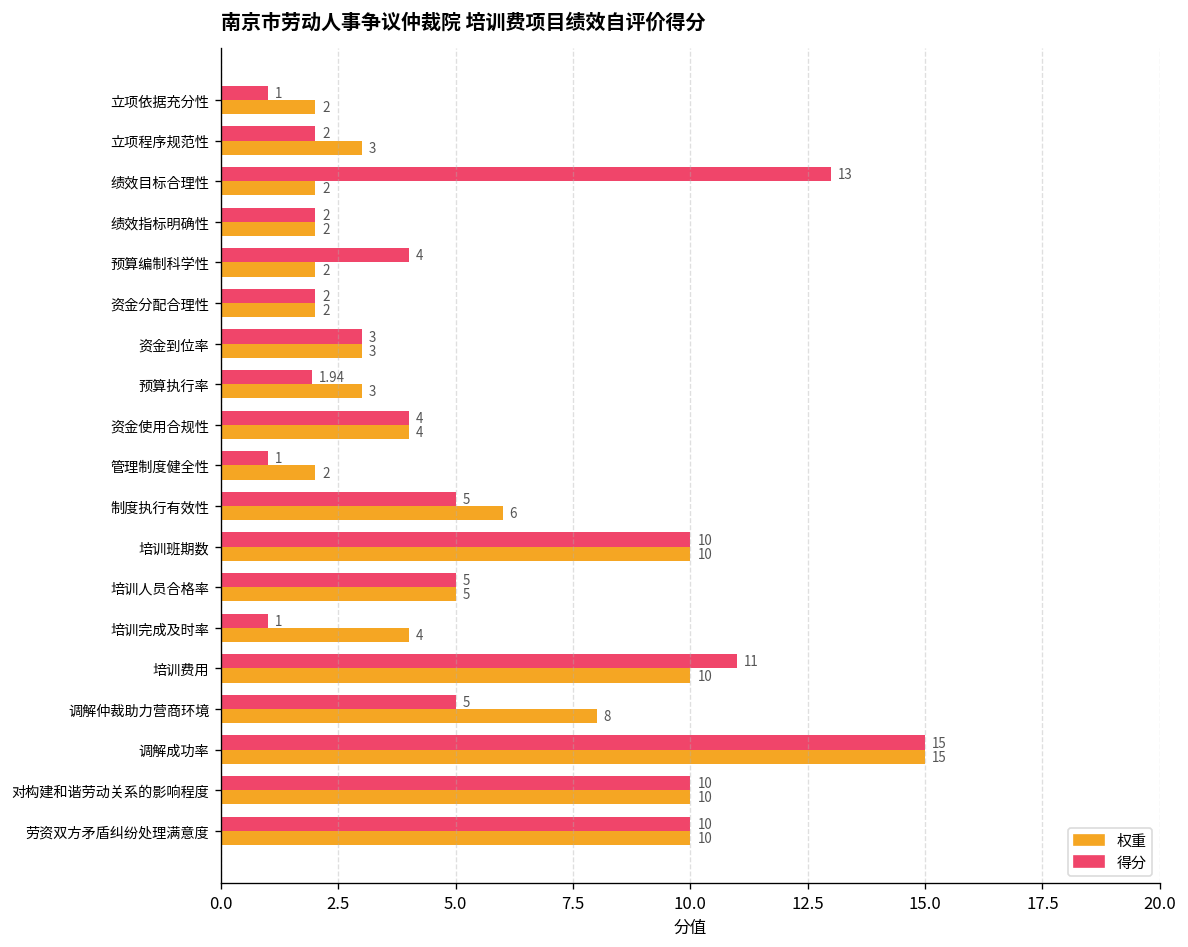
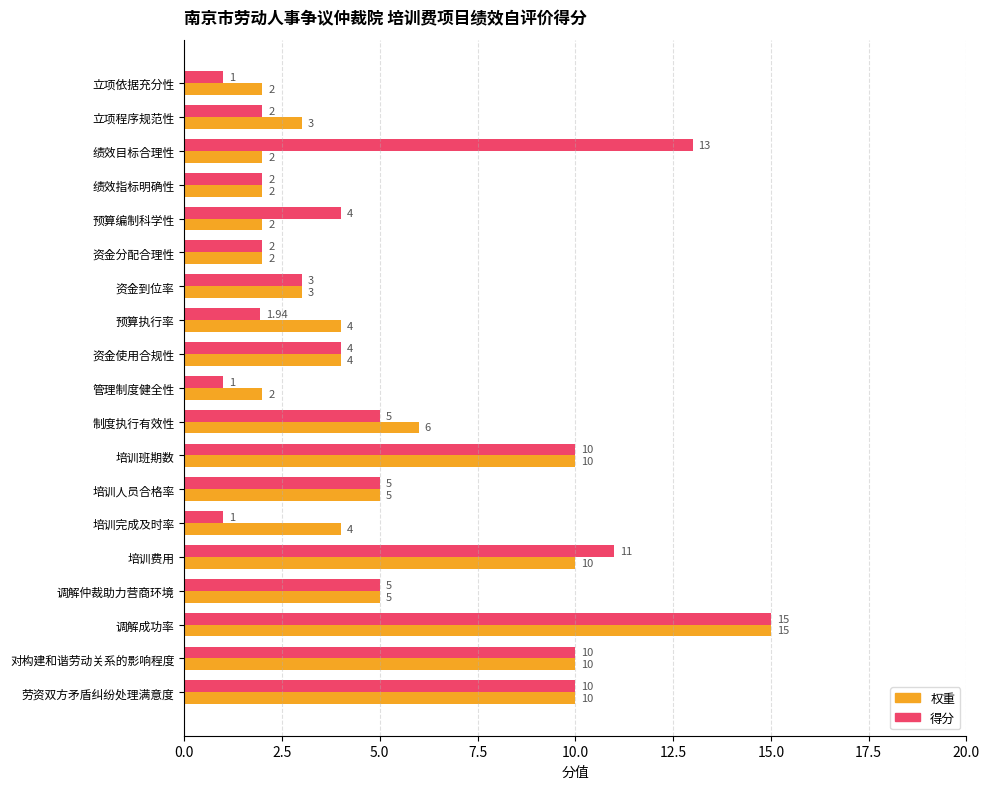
权重, 预算执行率: 3 -> 4
权重, 调解仲裁助力营商环境: 8 -> 5
